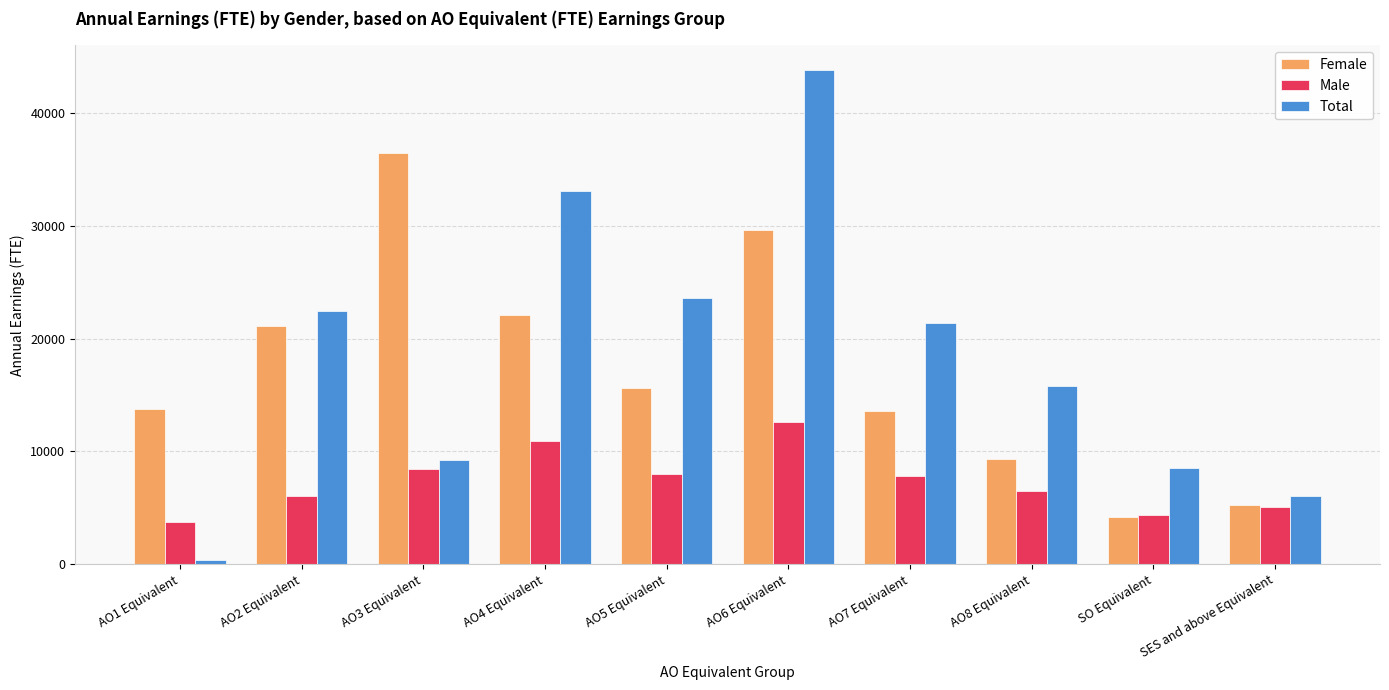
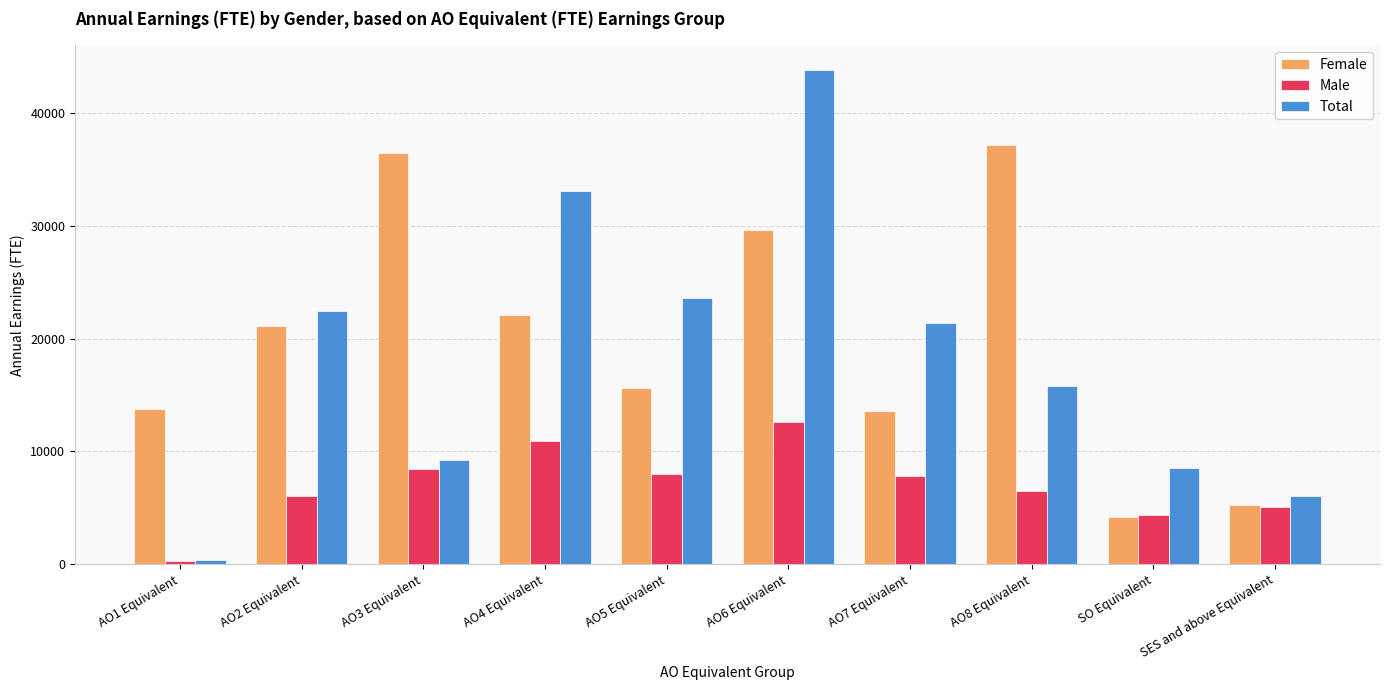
Male, AO1 Equivalent: 3700 -> 300
Female, AO8 Equivalent: 9300 -> 37200
